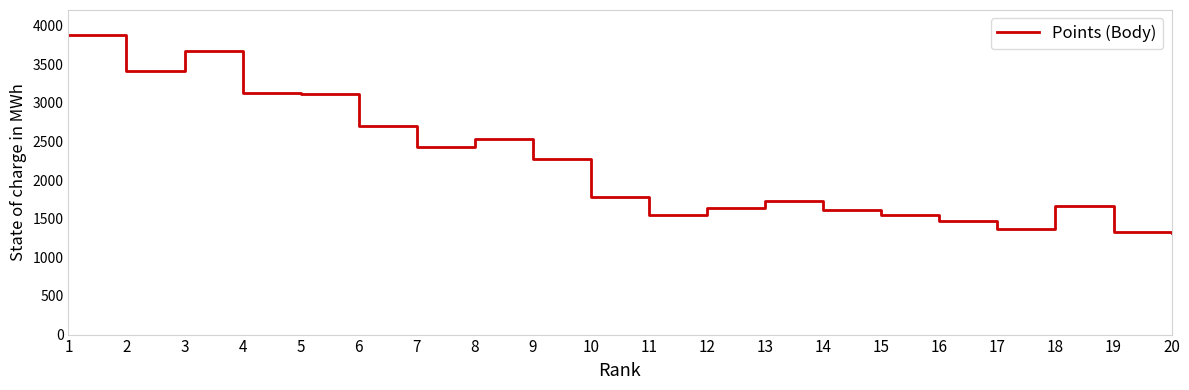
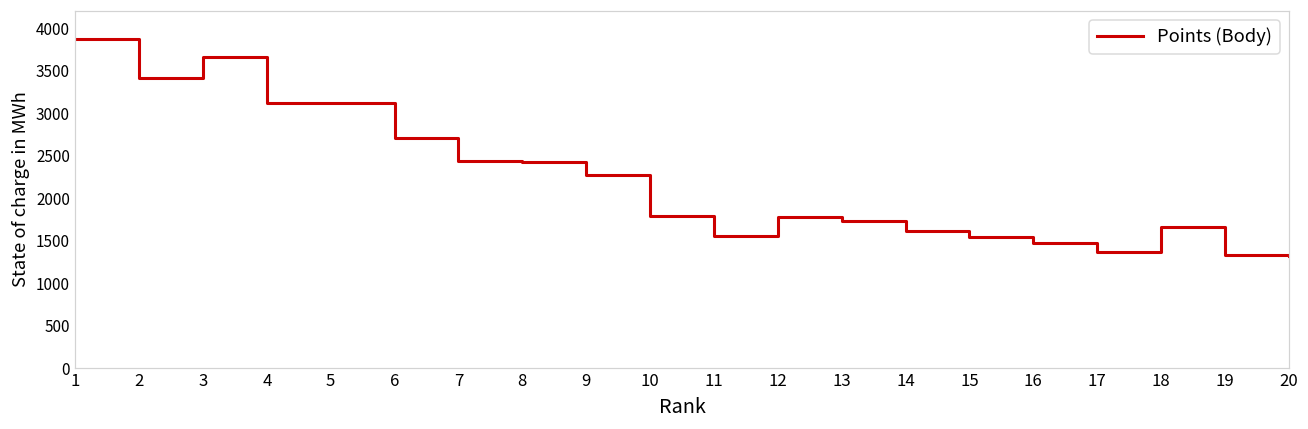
8: 2500 -> 2400
12: 1600 -> 1800
